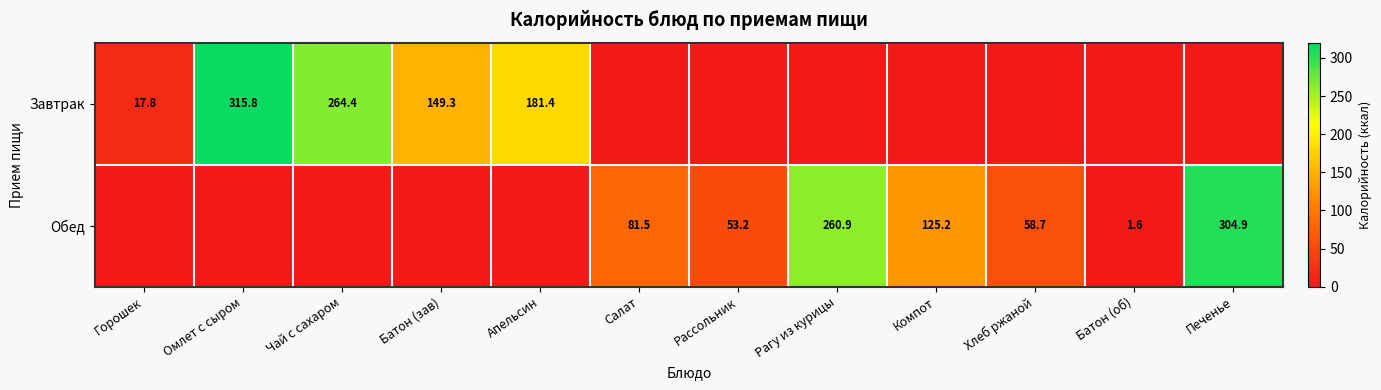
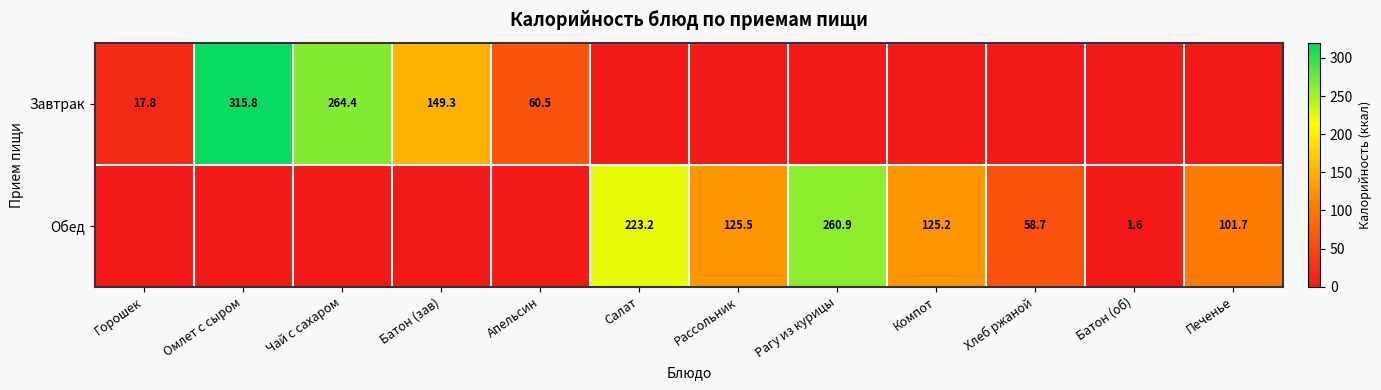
Завтрак, Апельсин: 181.4 -> 60.5
Обед, Салат: 81.5 -> 223.2
Обед, Рассольник: 53.2 -> 125.5
Обед, Печенье: 304.9 -> 101.7
